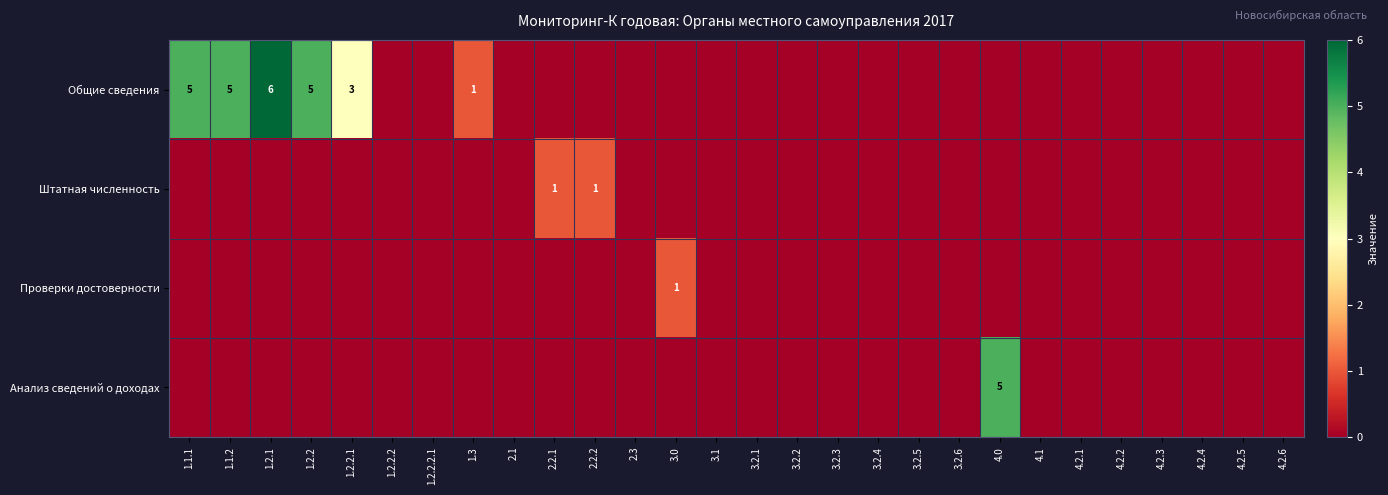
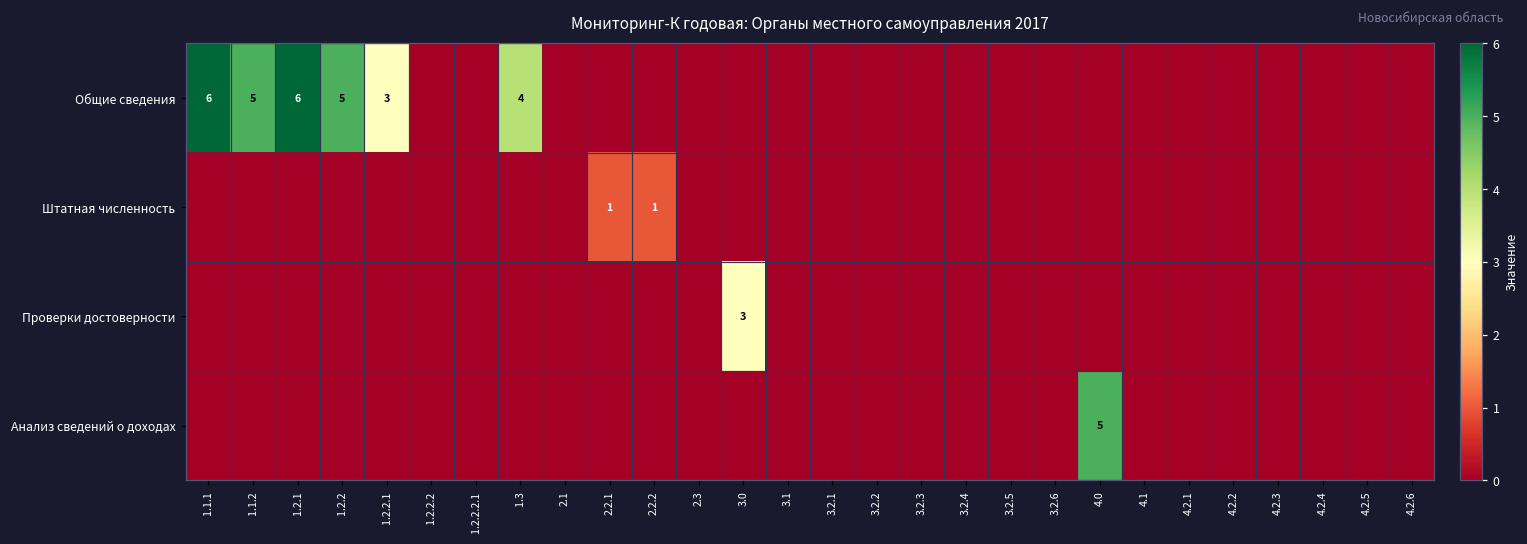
Общие сведения, 1.1.1: 5 -> 6
Общие сведения, 1.3: 1 -> 4
Проверки достоверности, 3.0: 1 -> 3
